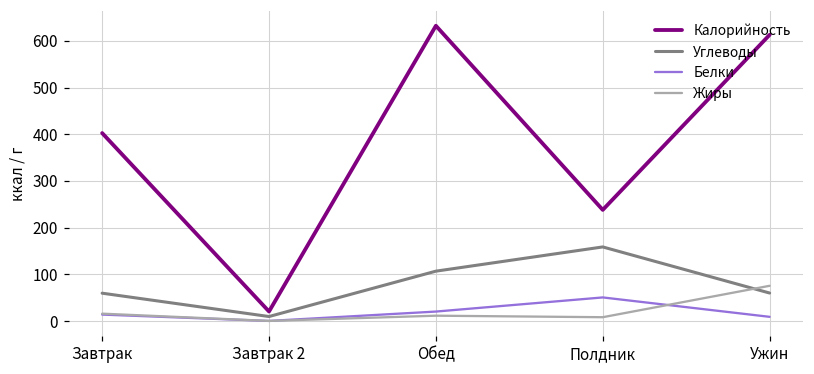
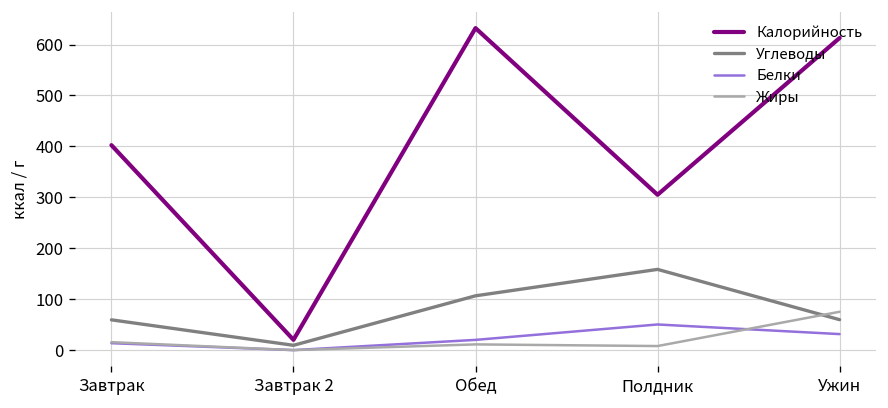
Калорийность, Полдник: 240 -> 310
Белки, Ужин: 10 -> 30
